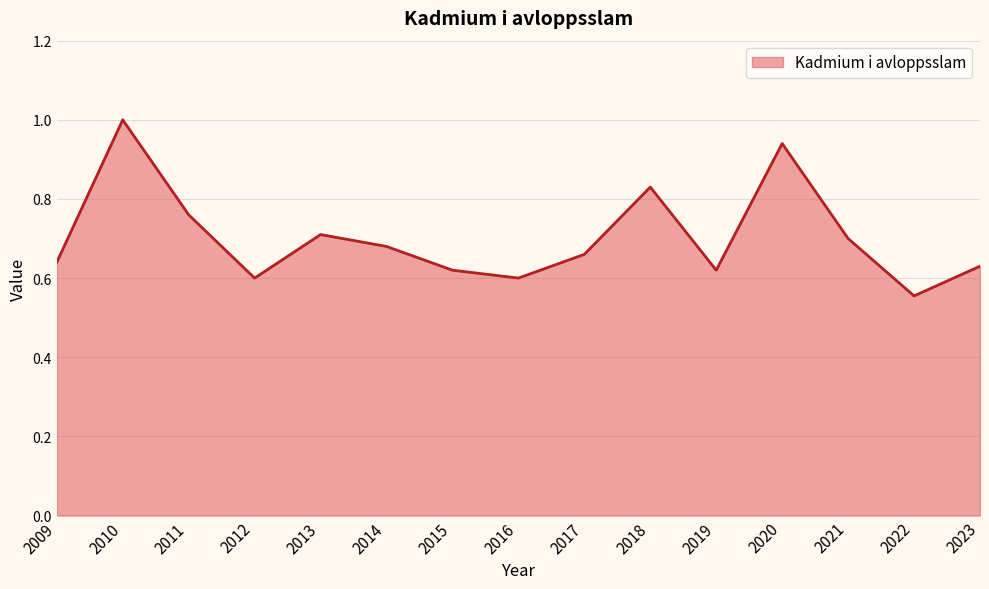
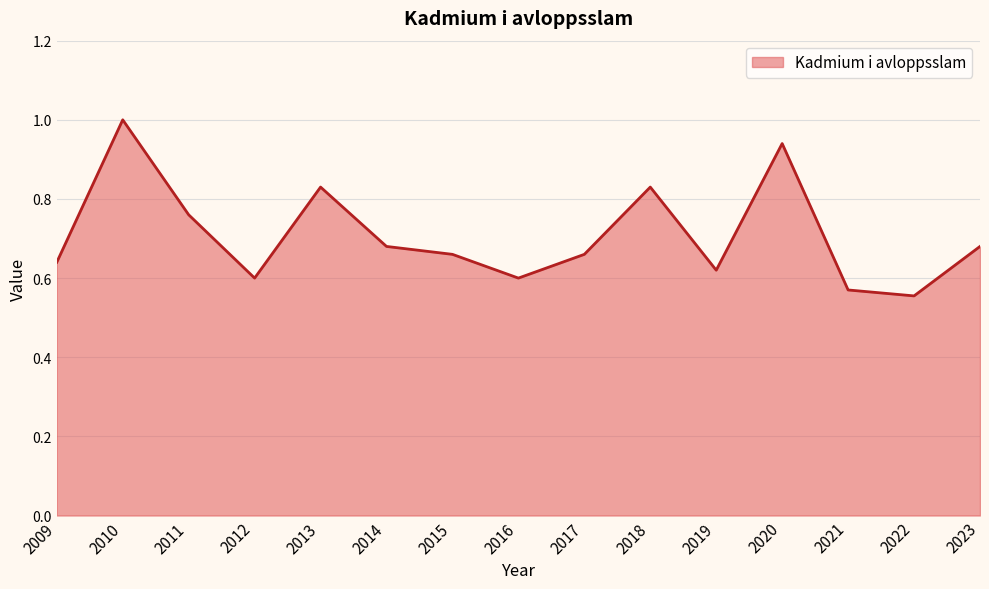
2013: 0.71 -> 0.83
2015: 0.62 -> 0.66
2021: 0.70 -> 0.57
2023: 0.63 -> 0.68
